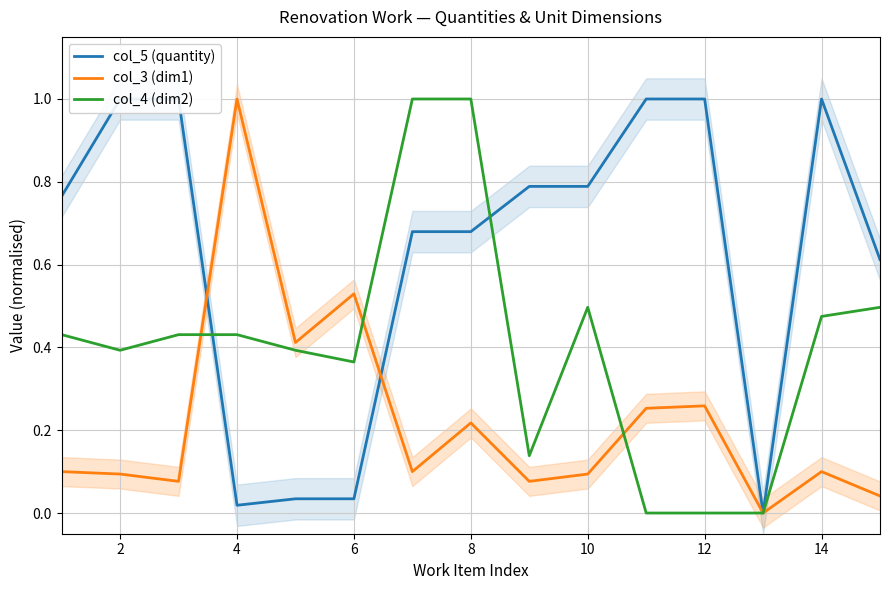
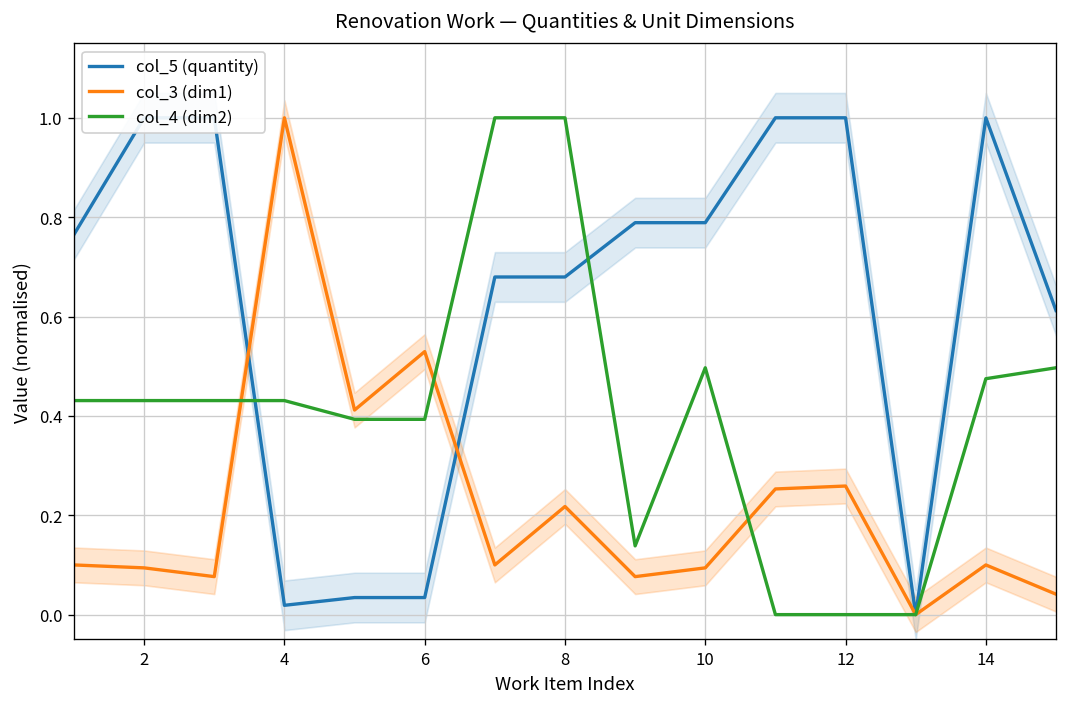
col_4 (dim2), 2: 0.39 -> 0.43
col_4 (dim2), 6: 0.36 -> 0.39
